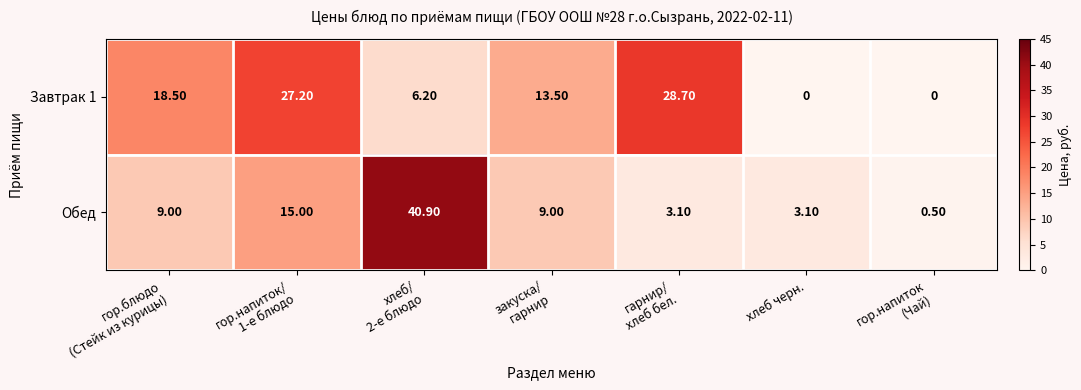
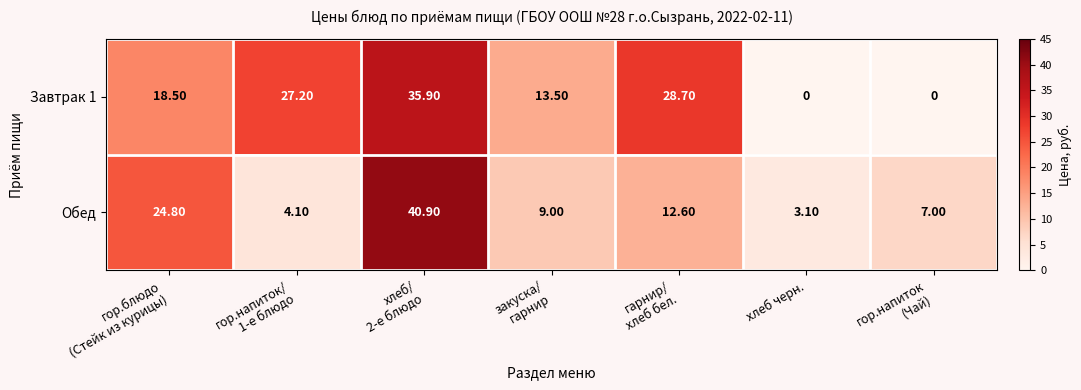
Завтрак 1, хлеб/ 2-е блюдо: 6.20 -> 35.90
Обед, гор.блюдо (Стейк из курицы): 9.00 -> 24.80
Обед, гор.напиток/ 1-е блюдо: 15.00 -> 4.10
Обед, гарнир/ хлеб бел.: 3.10 -> 12.60
Обед, гор.напиток (Чай): 0.50 -> 7.00
